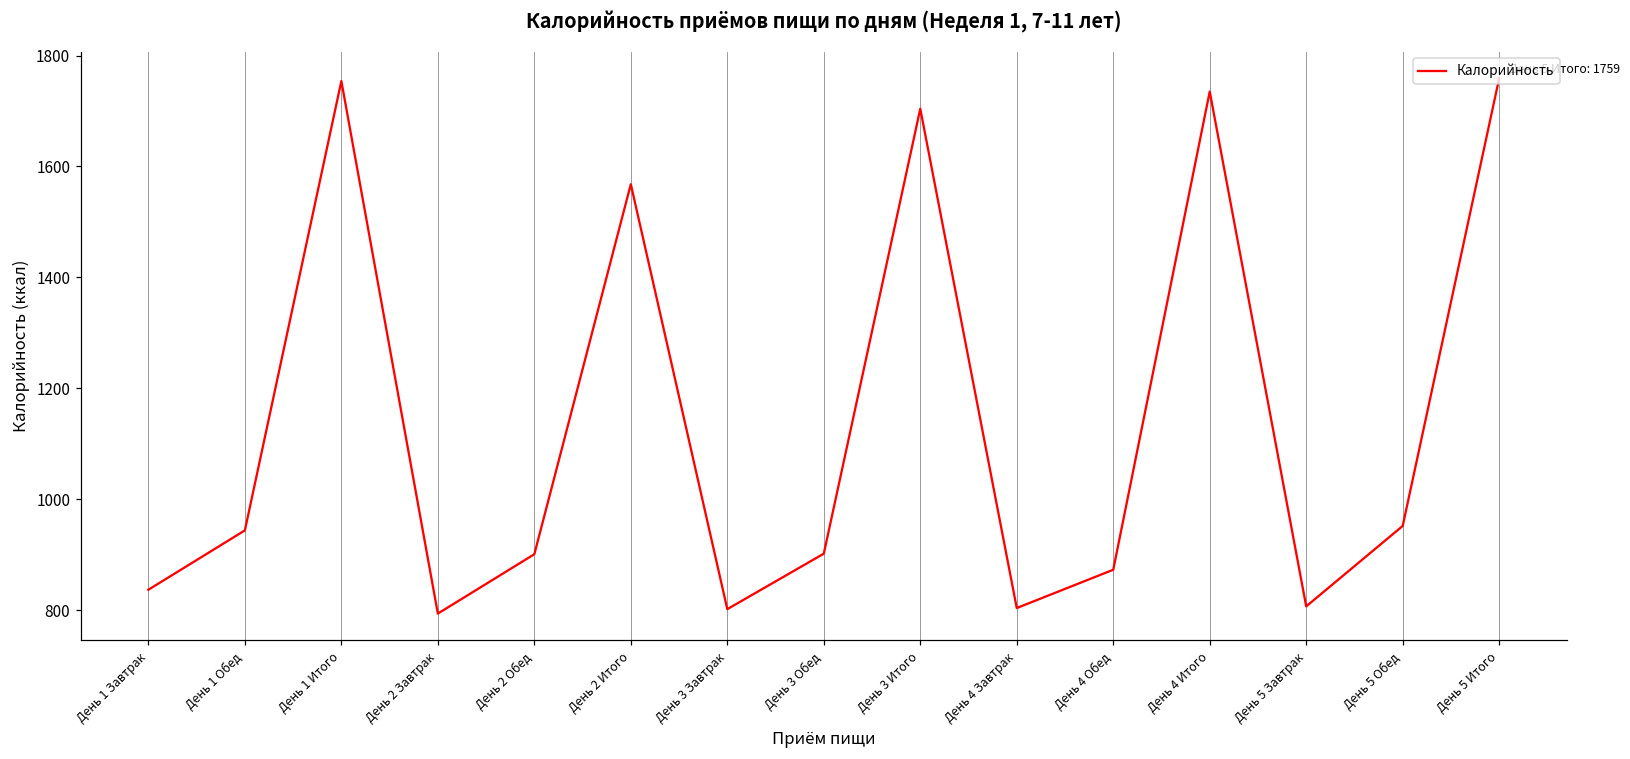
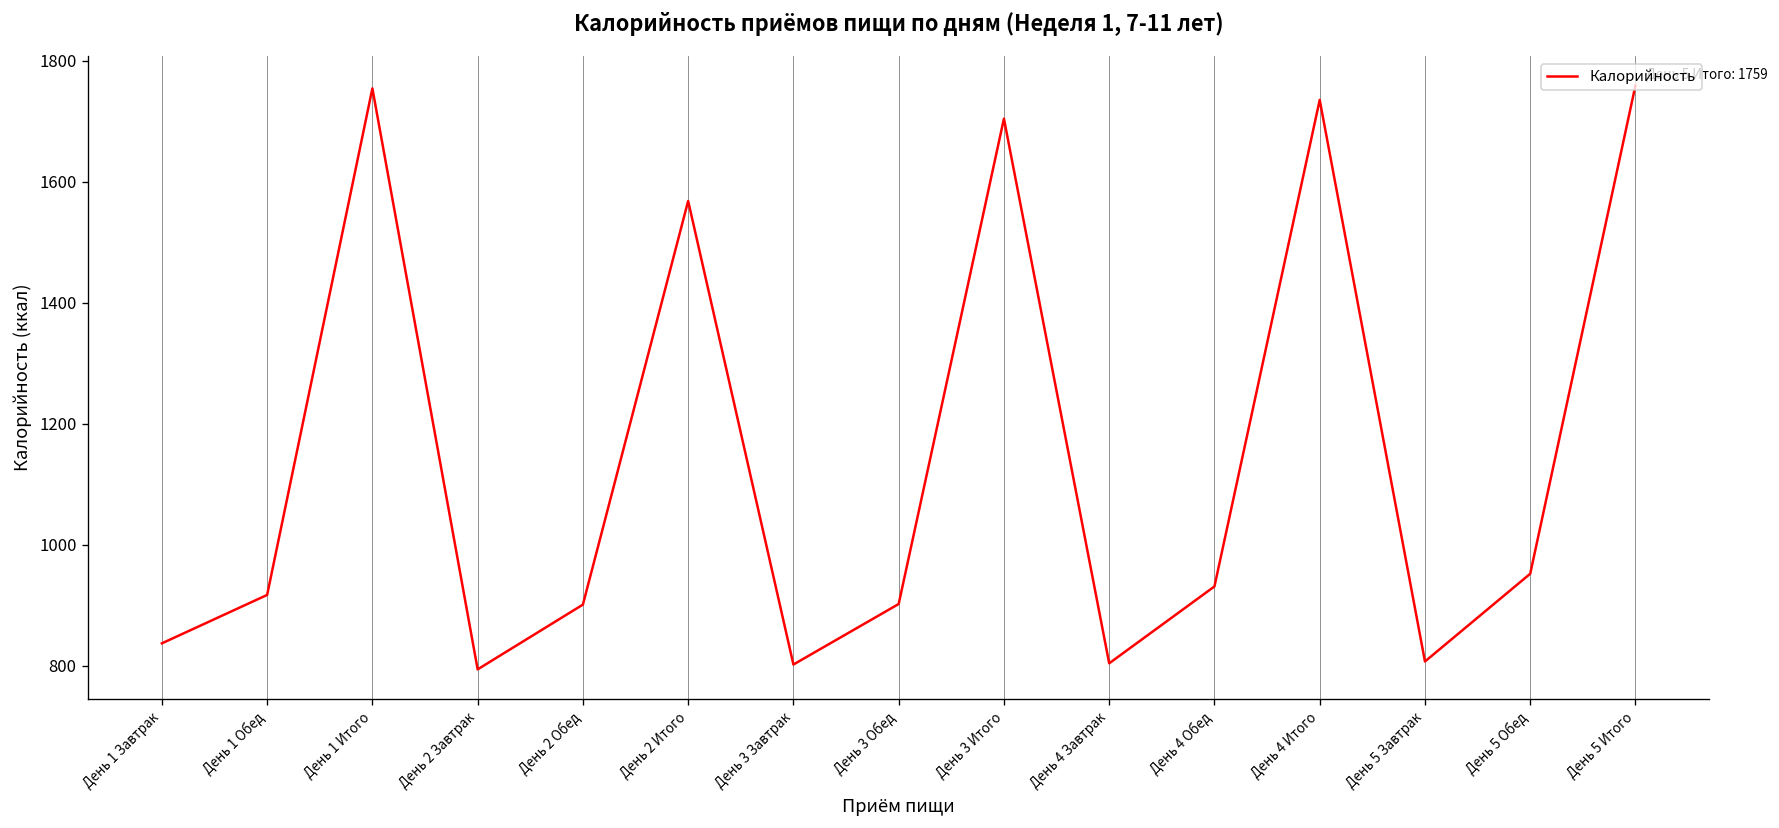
День 1 Обед: 940 -> 920
День 4 Обед: 870 -> 930
